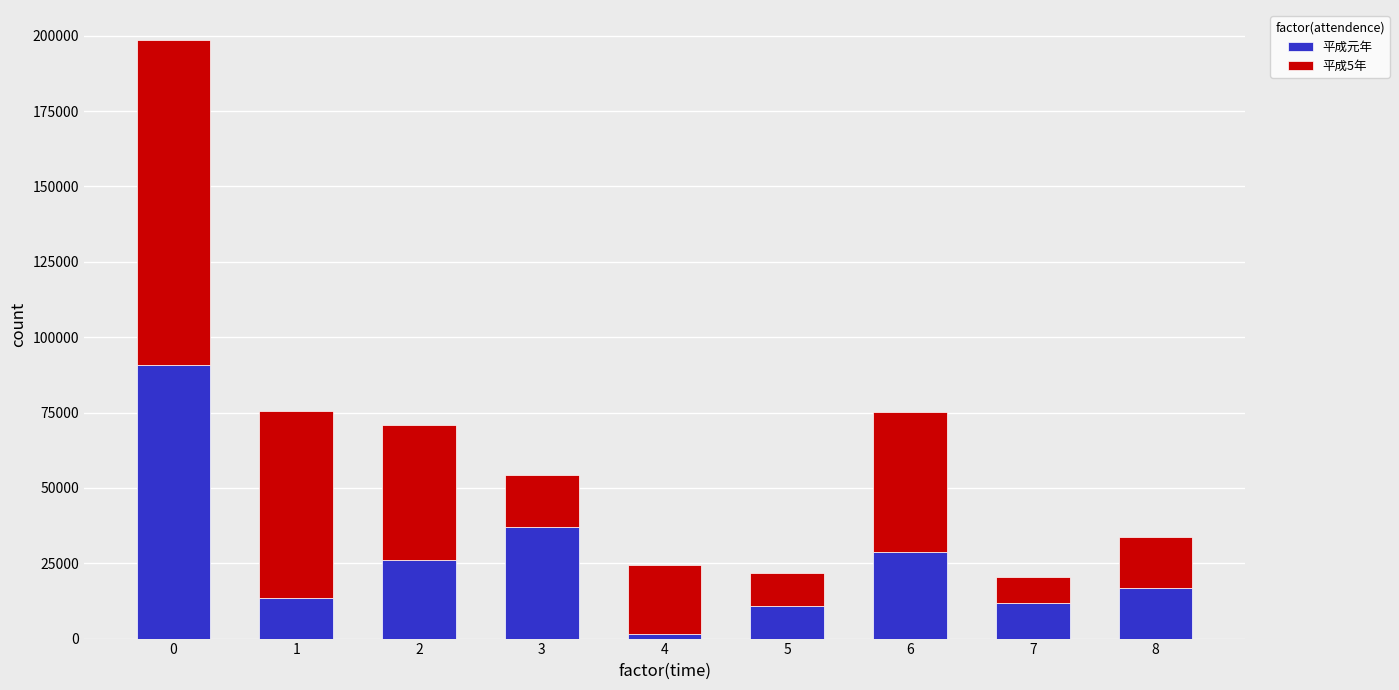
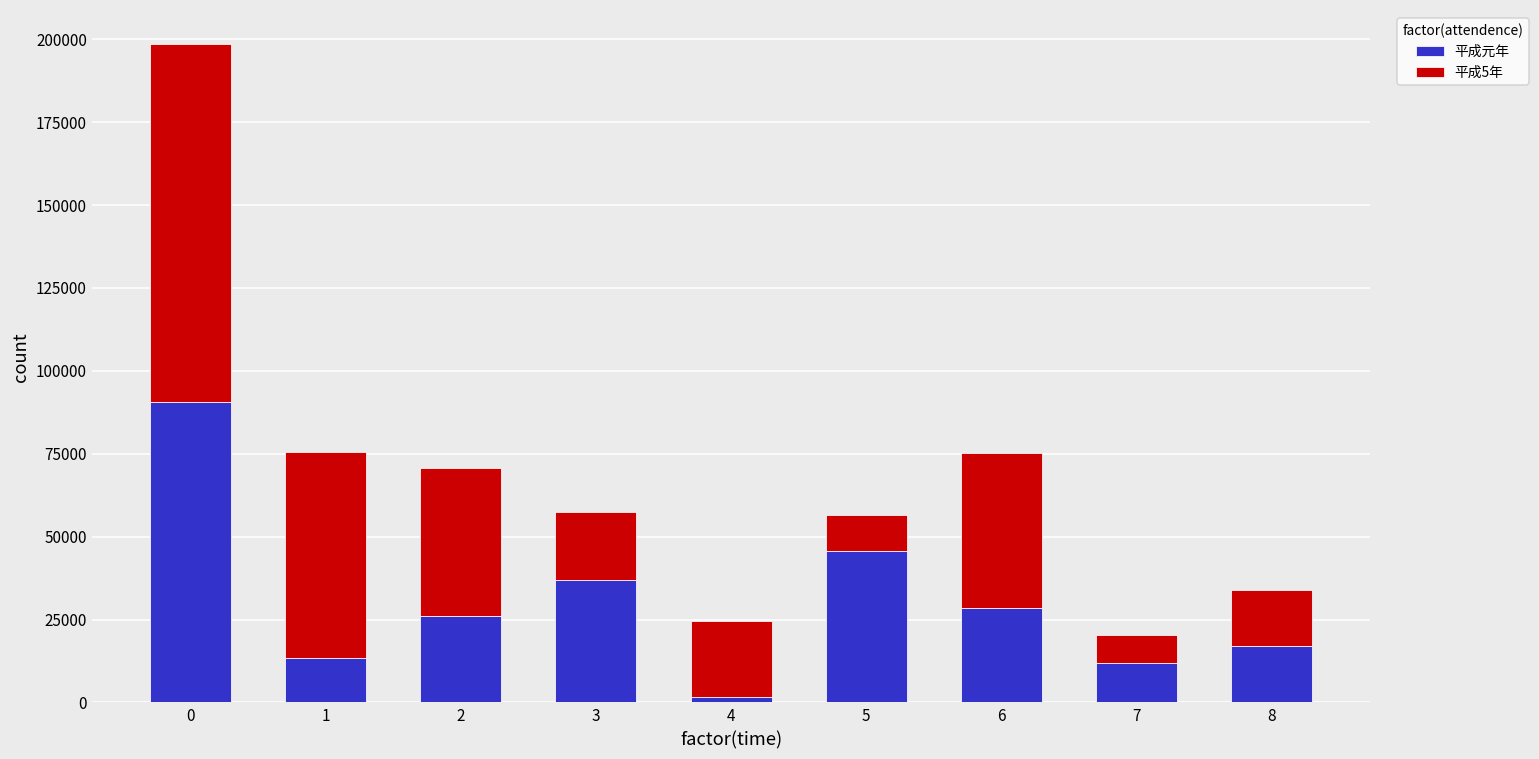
平成5年, 3: 17000 -> 21000
平成元年, 5: 11000 -> 46000
